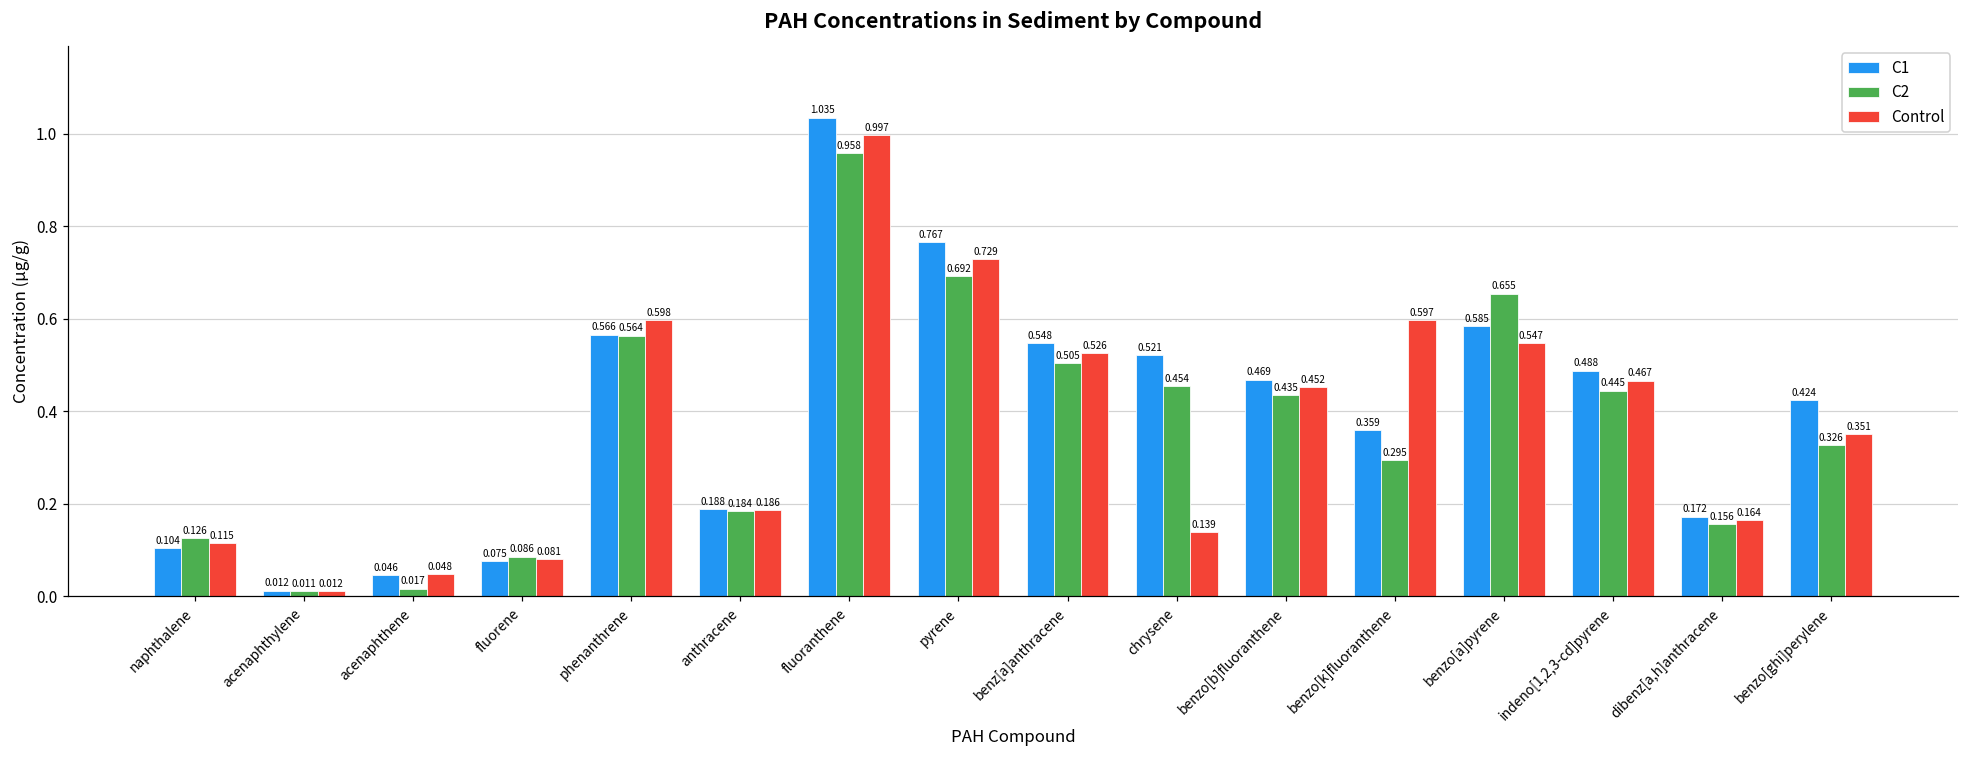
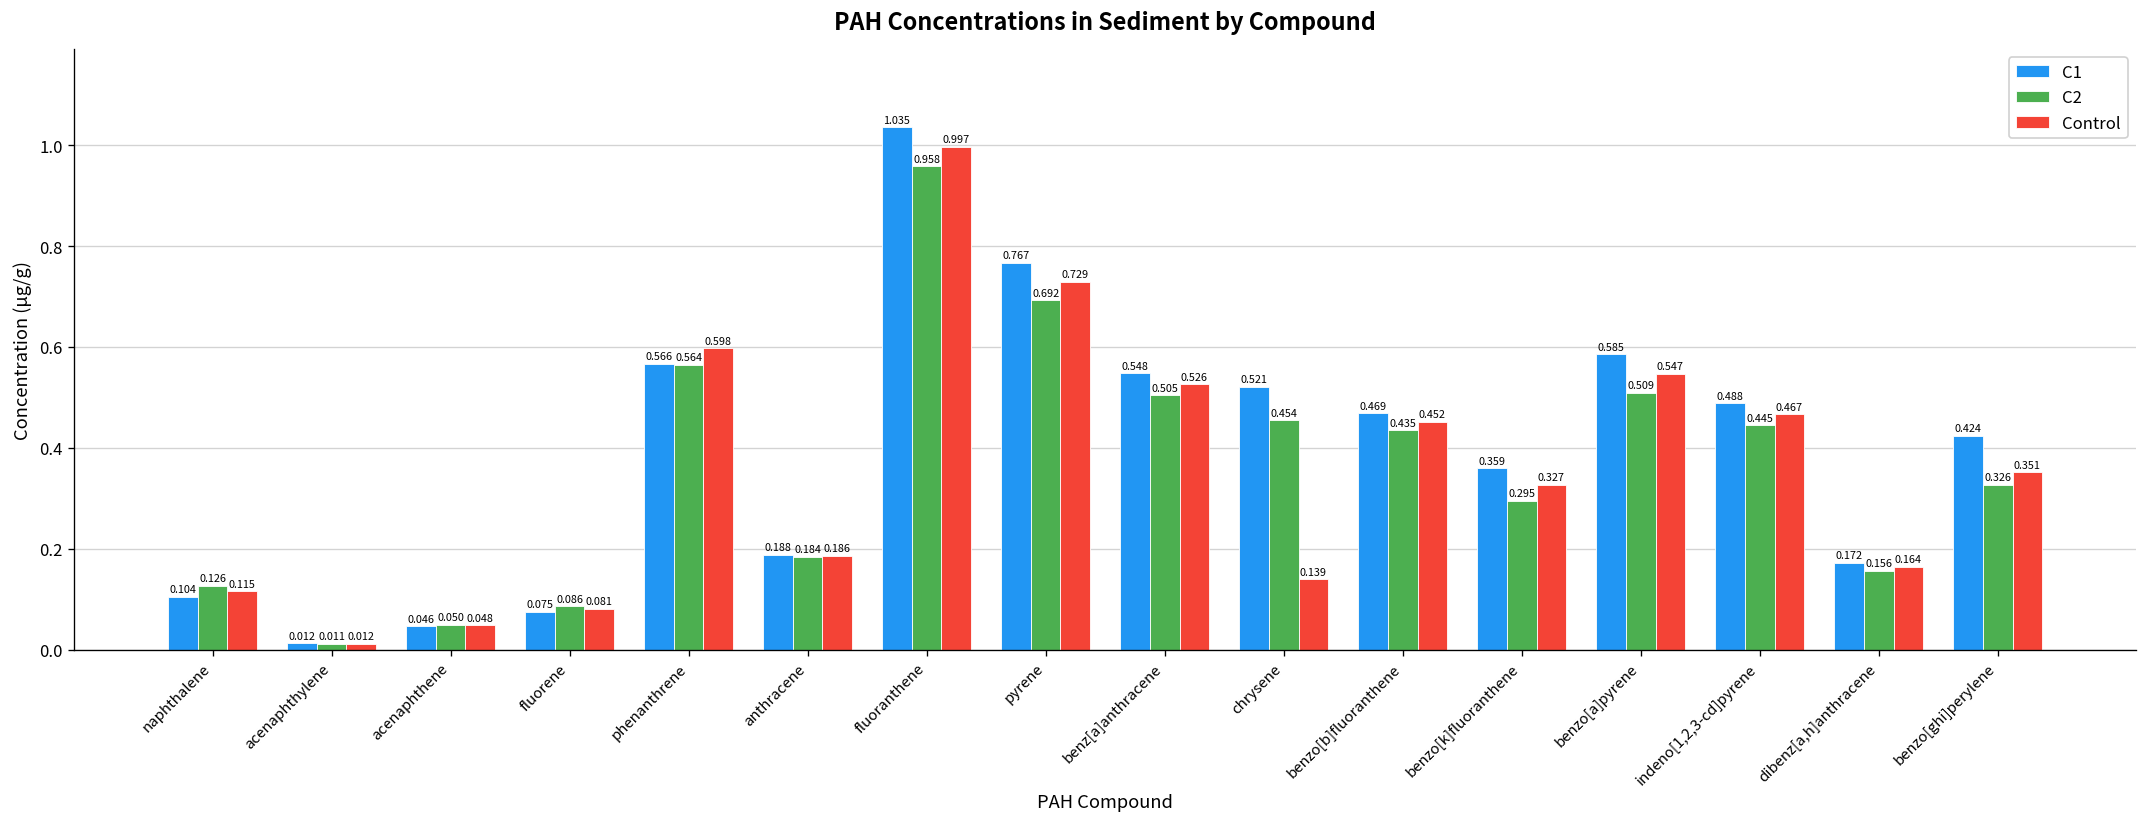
C2, acenaphthene: 0.017 -> 0.050
Control, benzo[k]fluoranthene: 0.597 -> 0.327
C2, benzo[a]pyrene: 0.655 -> 0.509
